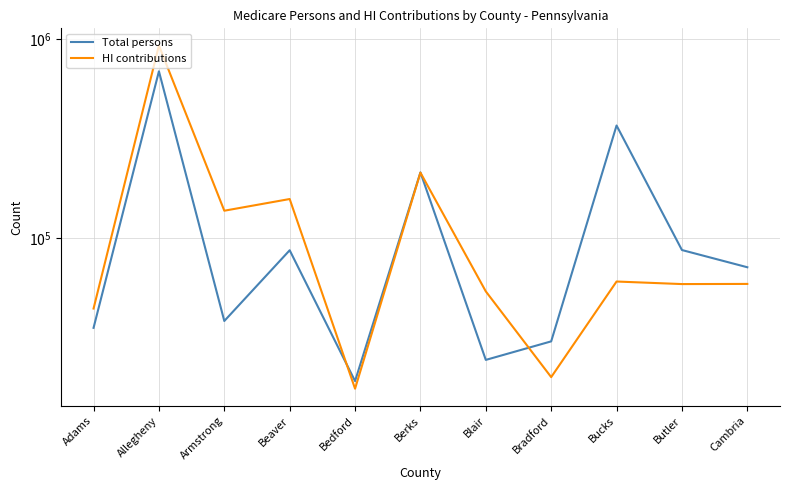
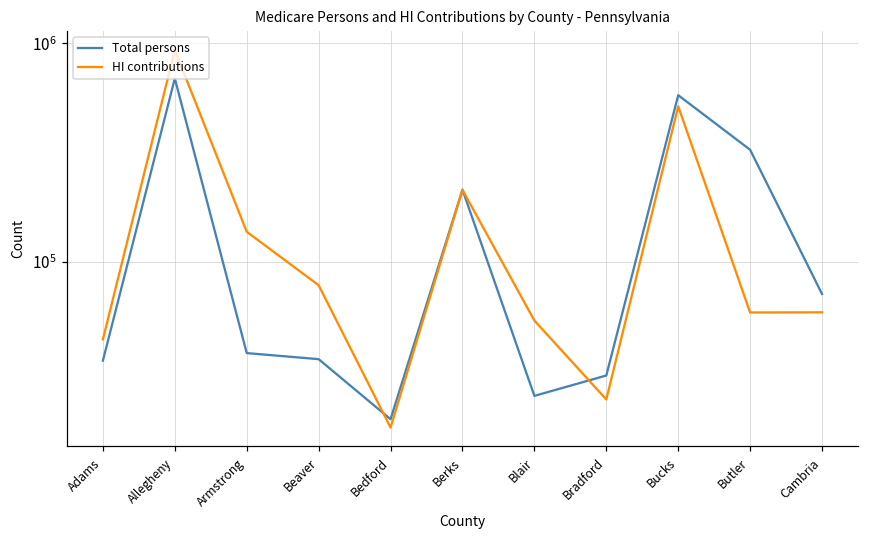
Total persons, Beaver: 90000 -> 36000
HI contributions, Beaver: 160000 -> 78000
HI contributions, Bradford: 20000 -> 23000
Total persons, Bucks: 370000 -> 580000
HI contributions, Bucks: 60000 -> 510000
Total persons, Butler: 90000 -> 330000
